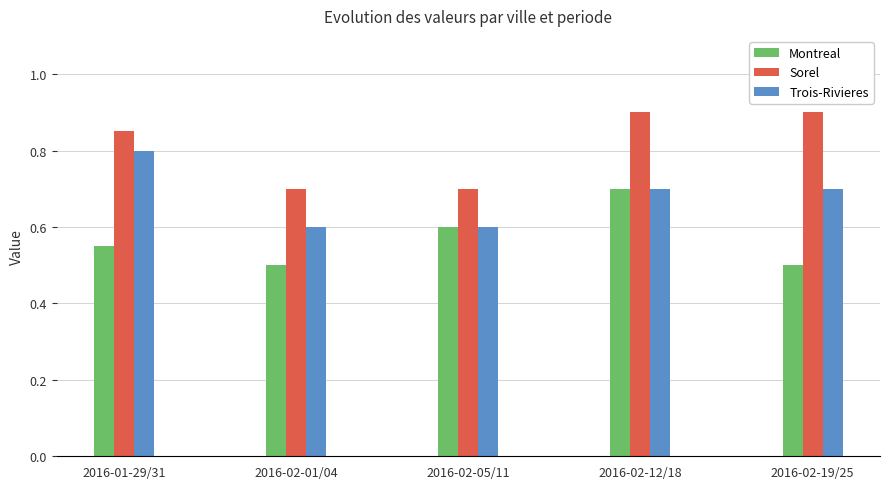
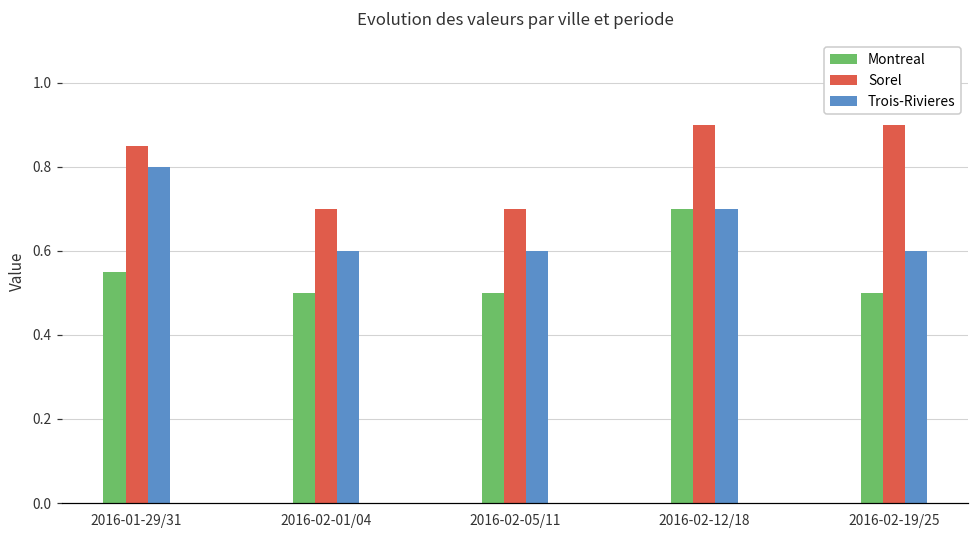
Montreal, 2016-02-05/11: 0.6 -> 0.5
Trois-Rivieres, 2016-02-19/25: 0.7 -> 0.6
